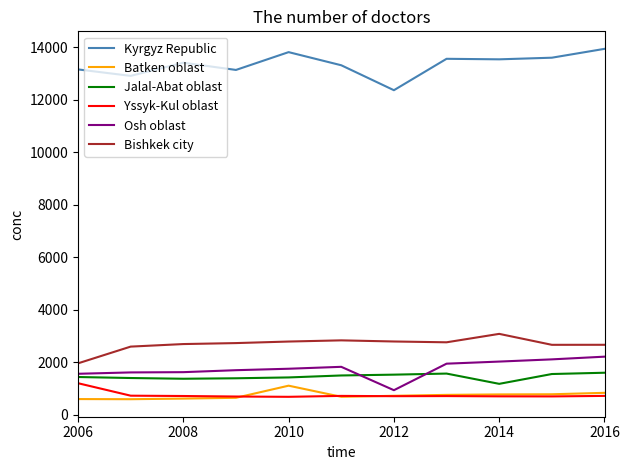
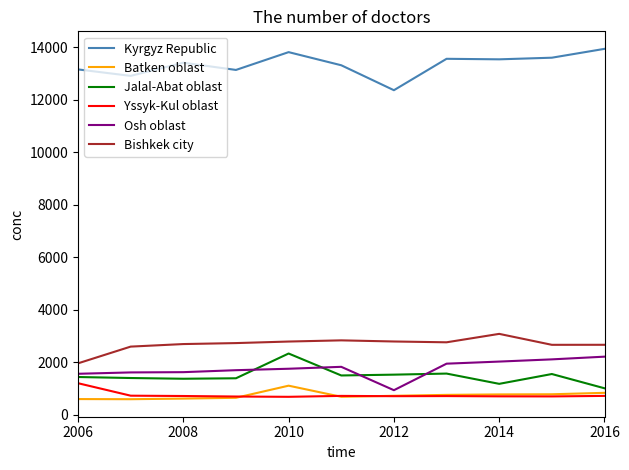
Jalal-Abat oblast, 2010: 1400 -> 2300
Jalal-Abat oblast, 2016: 1600 -> 1000
